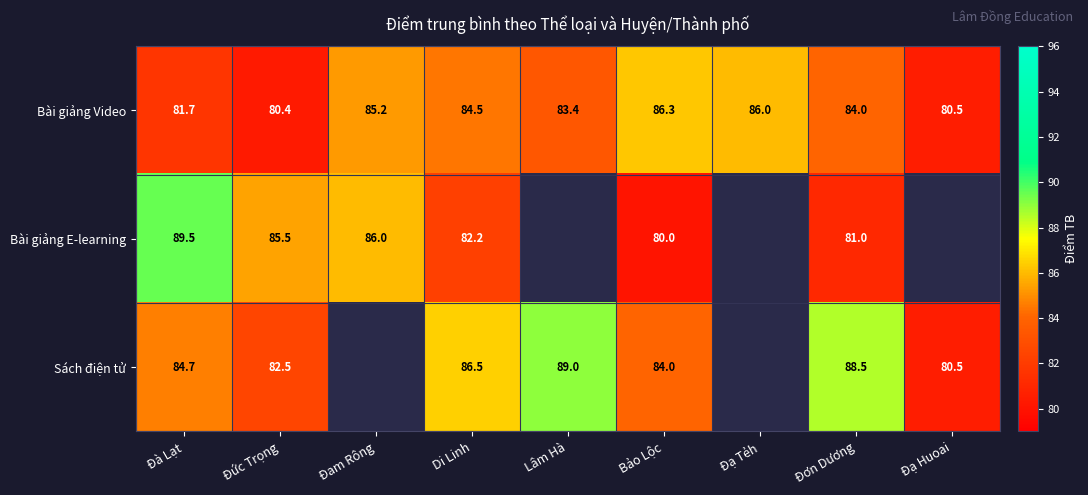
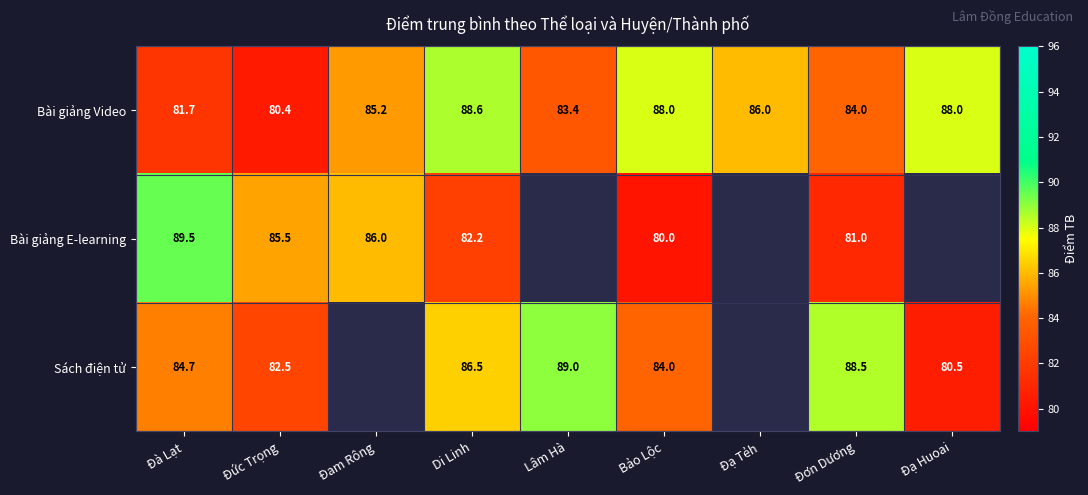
Bài giảng Video, Di Linh: 84.5 -> 88.6
Bài giảng Video, Bảo Lộc: 86.3 -> 88.0
Bài giảng Video, Đạ Huoai: 80.5 -> 88.0
